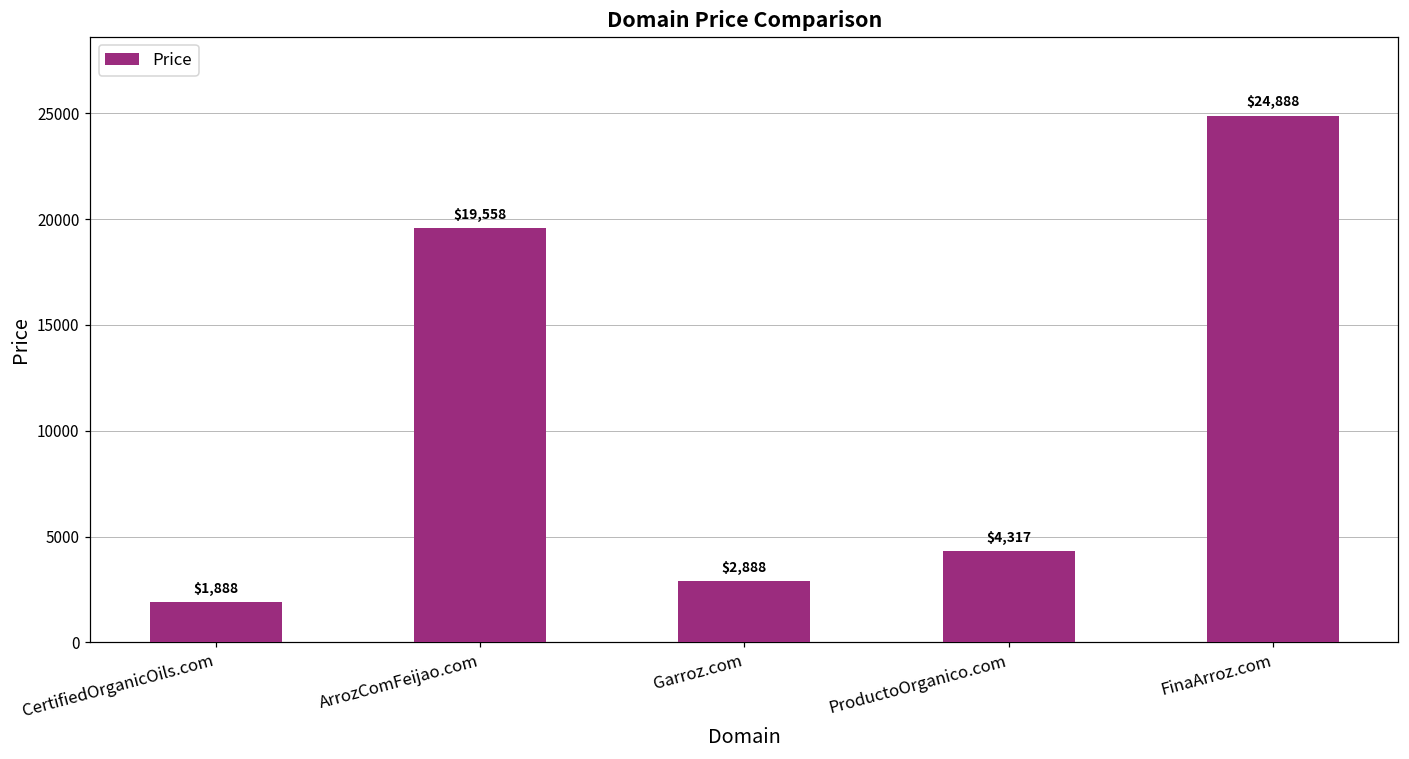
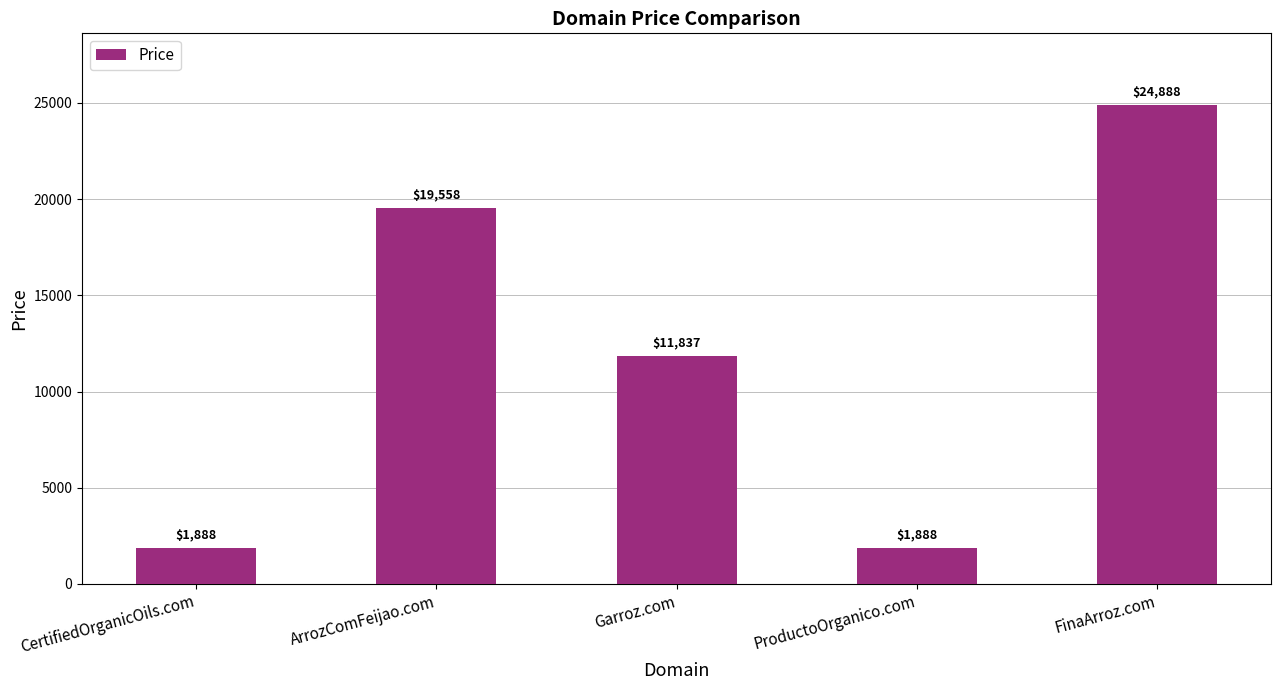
Garroz.com: $2,888 -> $11,837
ProductoOrganico.com: $4,317 -> $1,888
